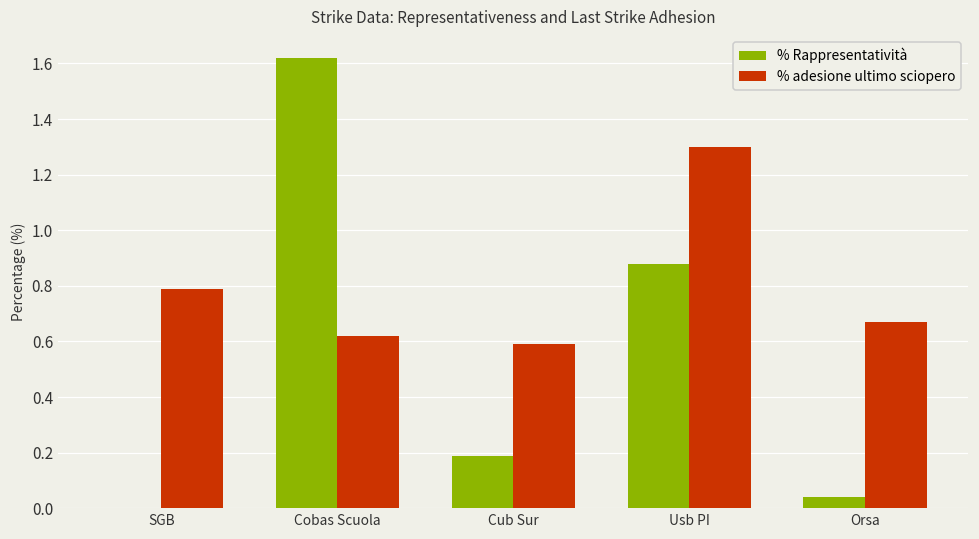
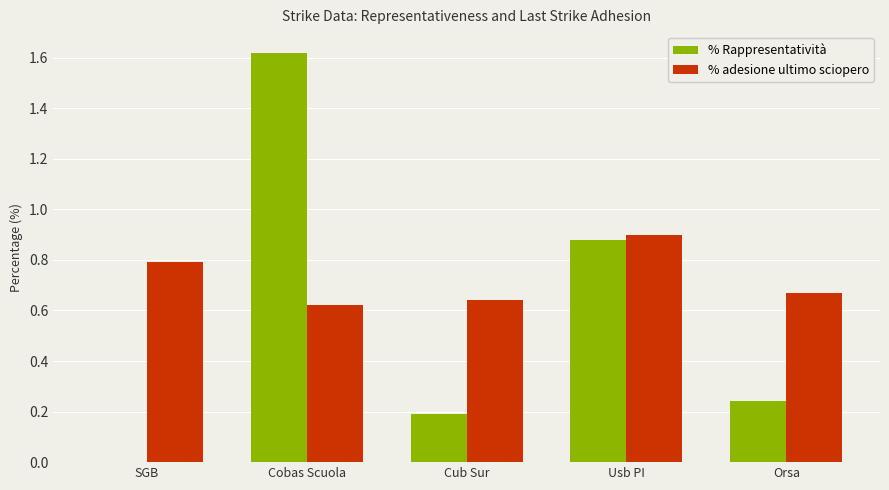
% adesione ultimo sciopero, Cub Sur: 0.59 -> 0.64
% adesione ultimo sciopero, Usb PI: 1.3 -> 0.9
% Rappresentatività, Orsa: 0.04 -> 0.24
